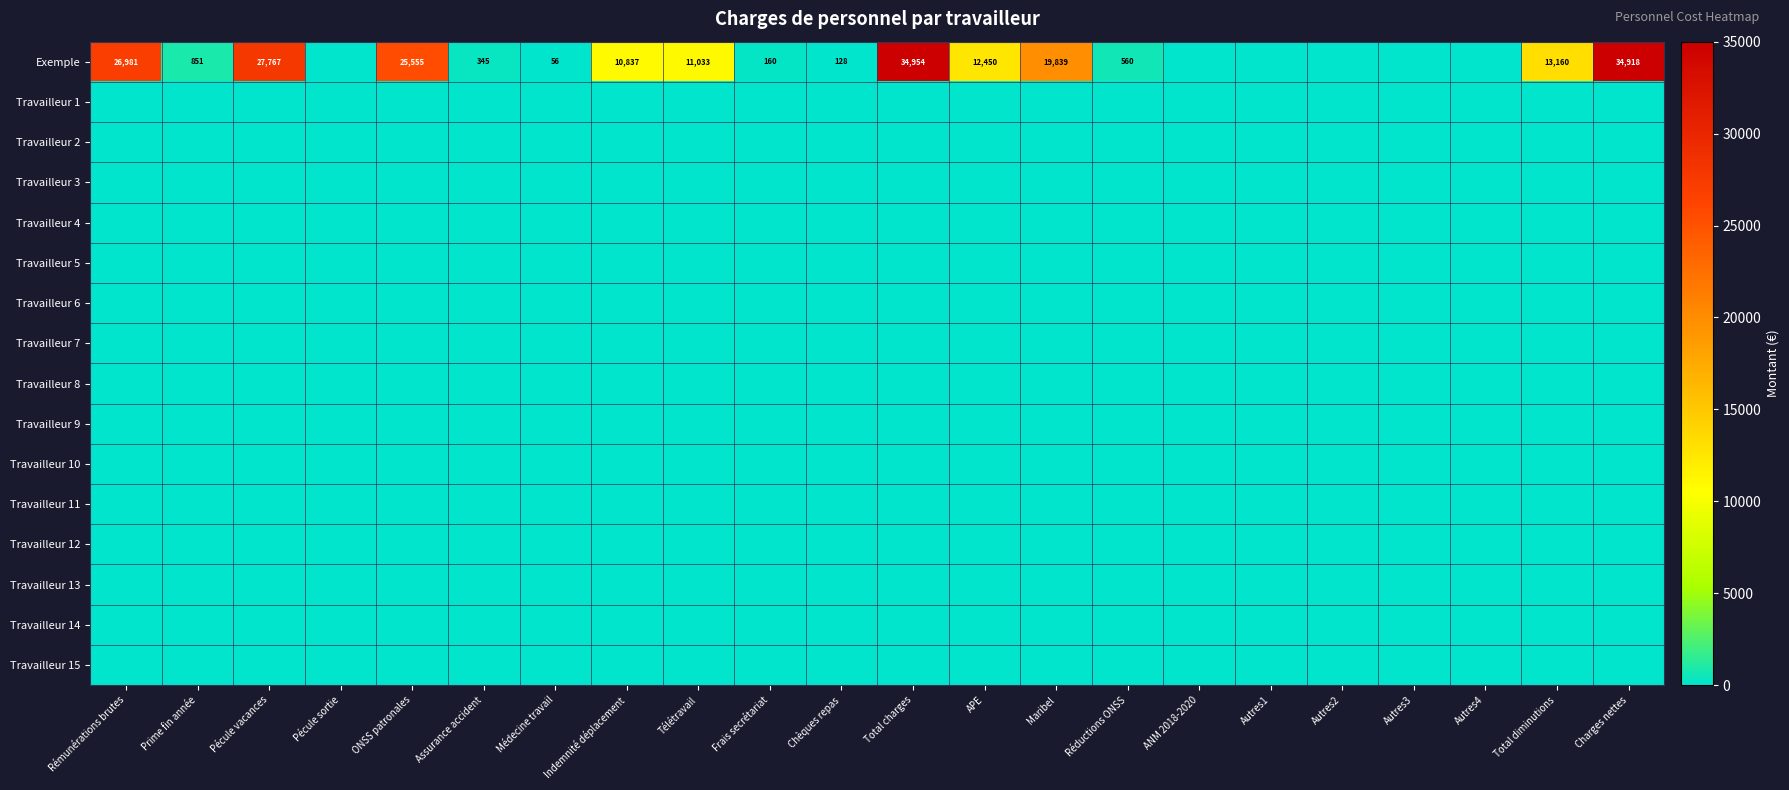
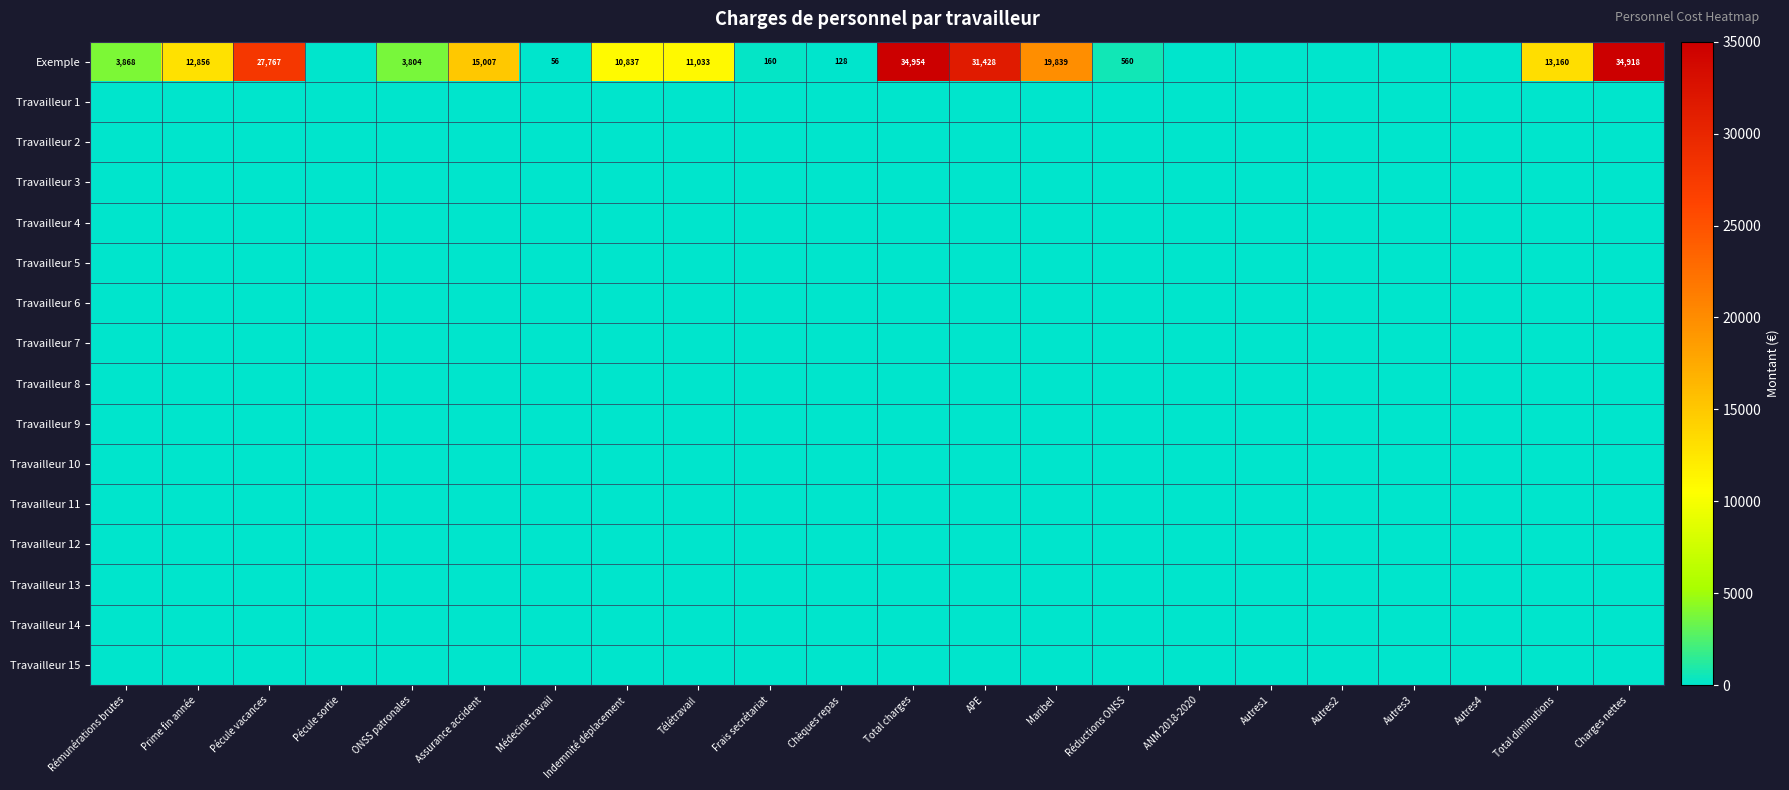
Exemple, Rémunérations brutes: 26,981 -> 3,868
Exemple, Prime fin année: 851 -> 12,856
Exemple, ONSS patronales: 25,555 -> 3,804
Exemple, Assurance accident: 345 -> 15,007
Exemple, APE: 12,450 -> 31,428
